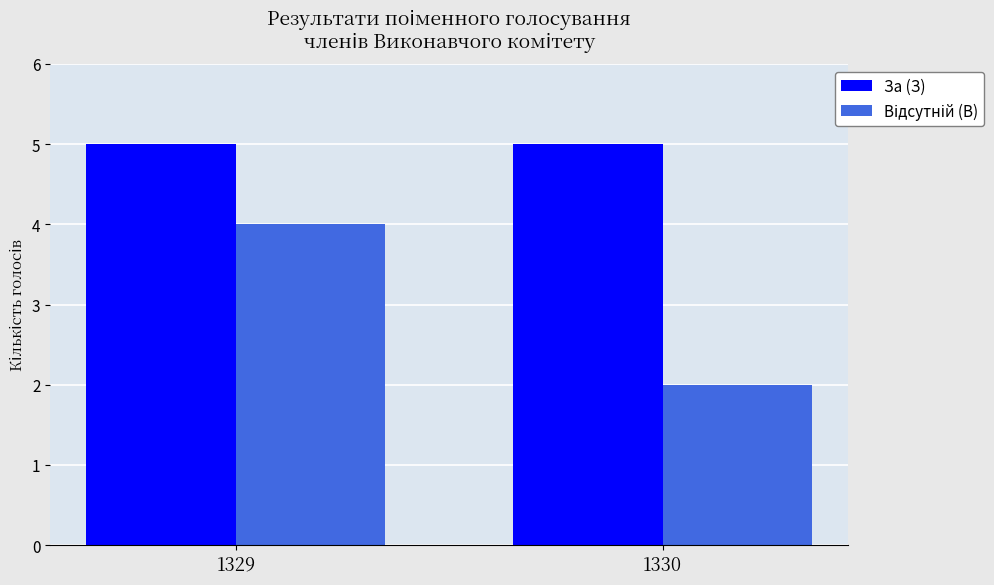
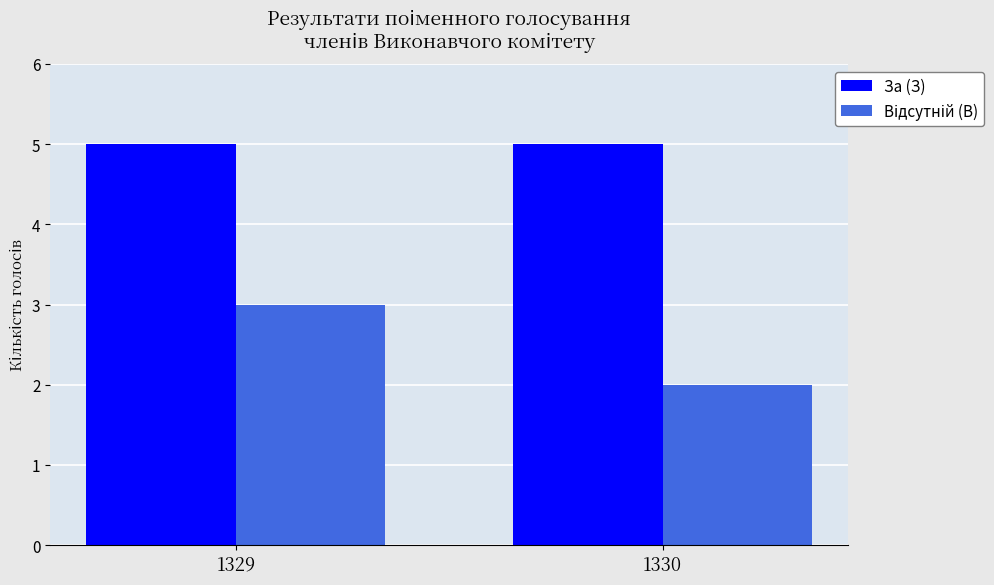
Відсутній (В), 1329: 4 -> 3
